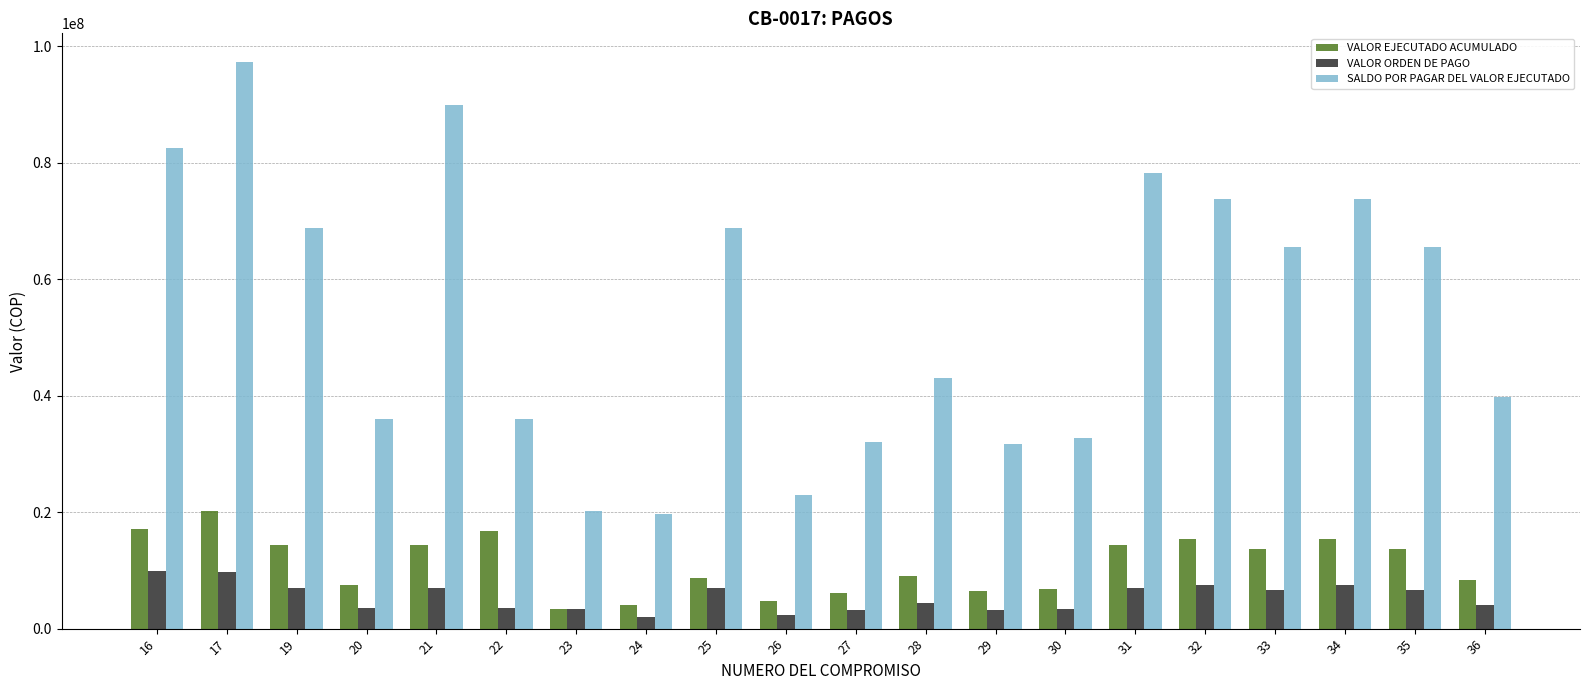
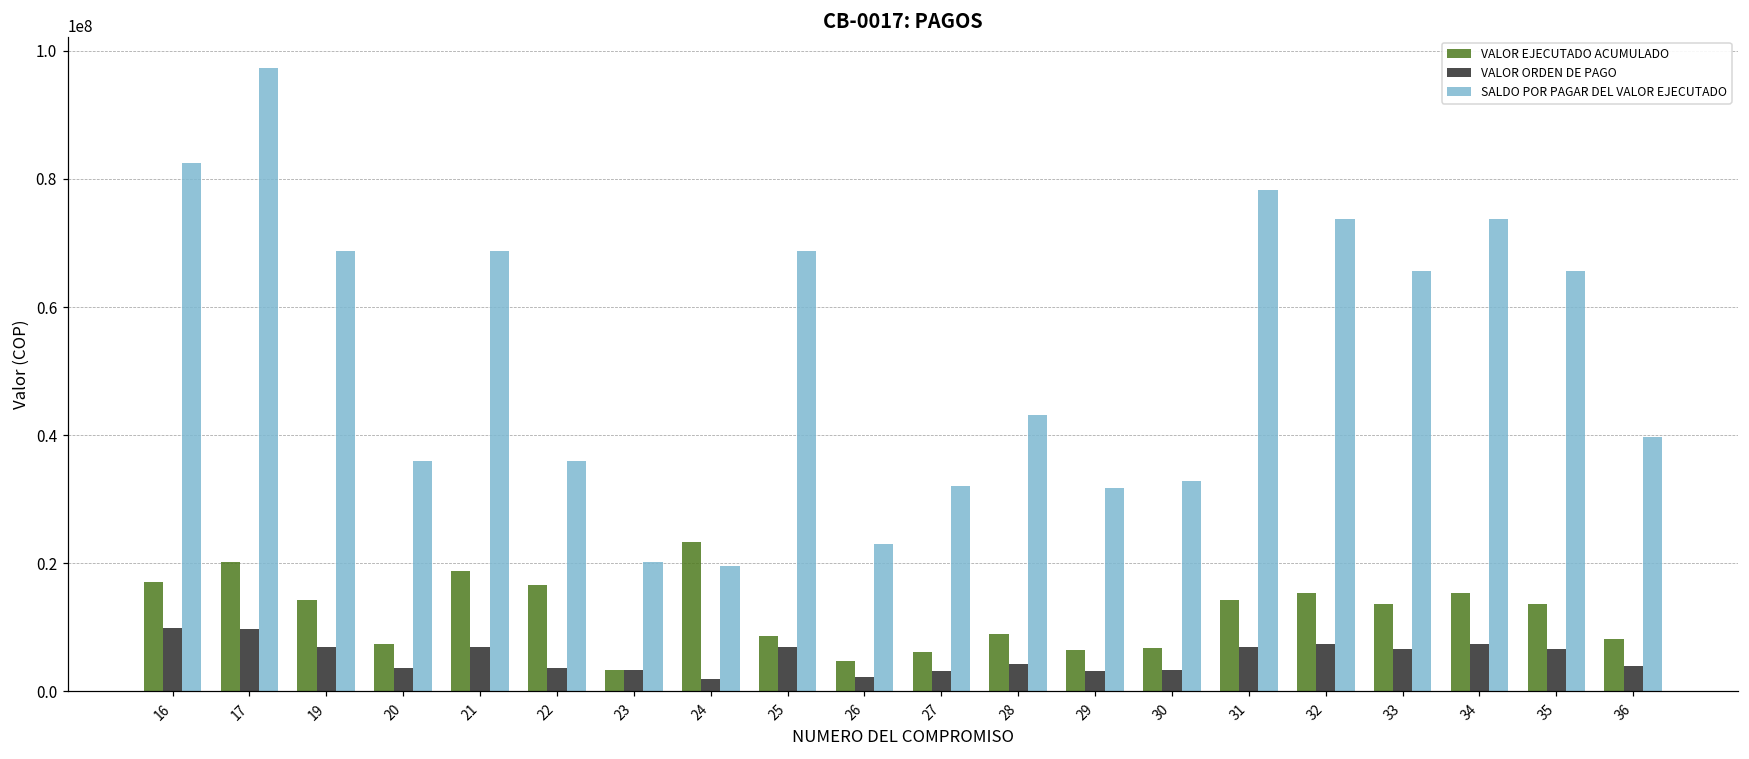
VALOR EJECUTADO ACUMULADO, 21: 14000000 -> 19000000
SALDO POR PAGAR DEL VALOR EJECUTADO, 21: 90000000 -> 69000000
VALOR EJECUTADO ACUMULADO, 24: 4000000 -> 23000000
